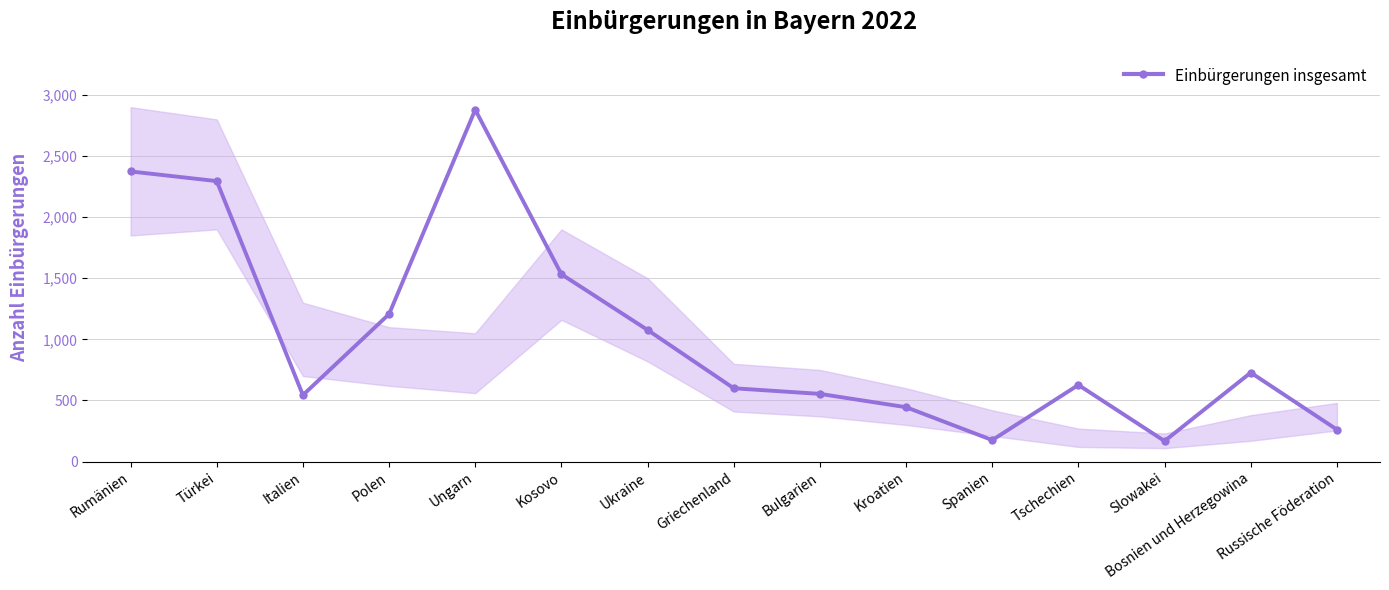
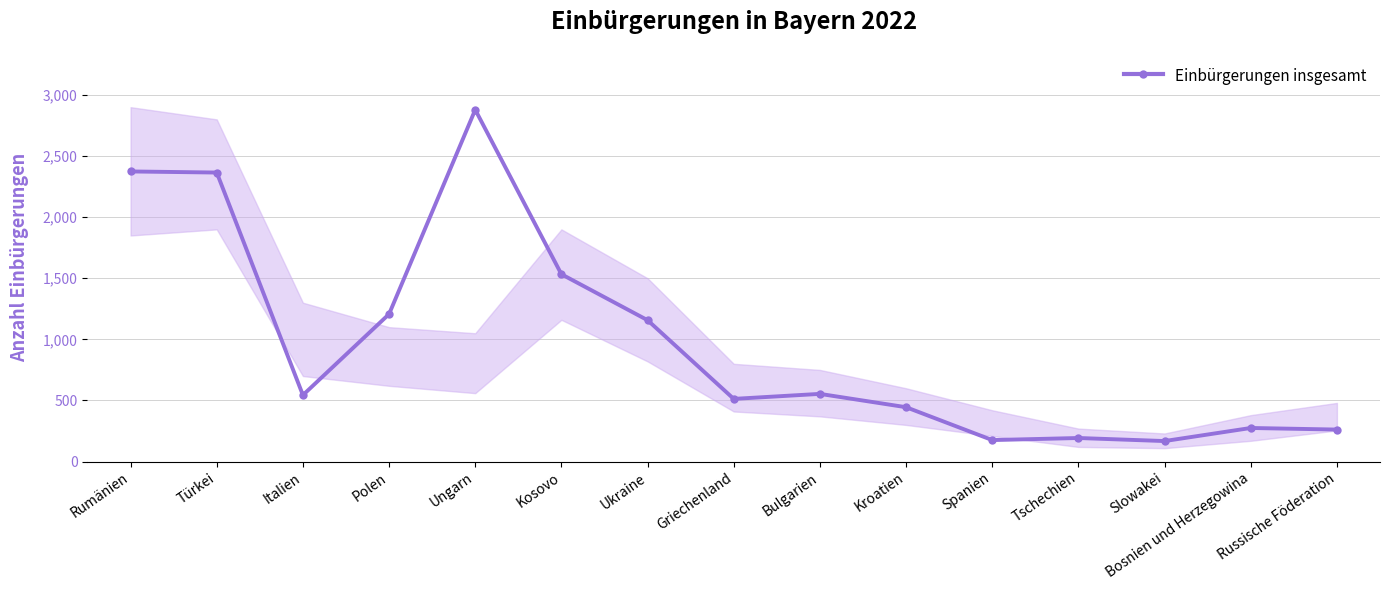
Einbürgerungen insgesamt, Türkei: 2,300 -> 2,370
Einbürgerungen insgesamt, Ukraine: 1,080 -> 1,160
Einbürgerungen insgesamt, Griechenland: 600 -> 510
Einbürgerungen insgesamt, Tschechien: 630 -> 190
Einbürgerungen insgesamt, Bosnien und Herzegowina: 730 -> 280
